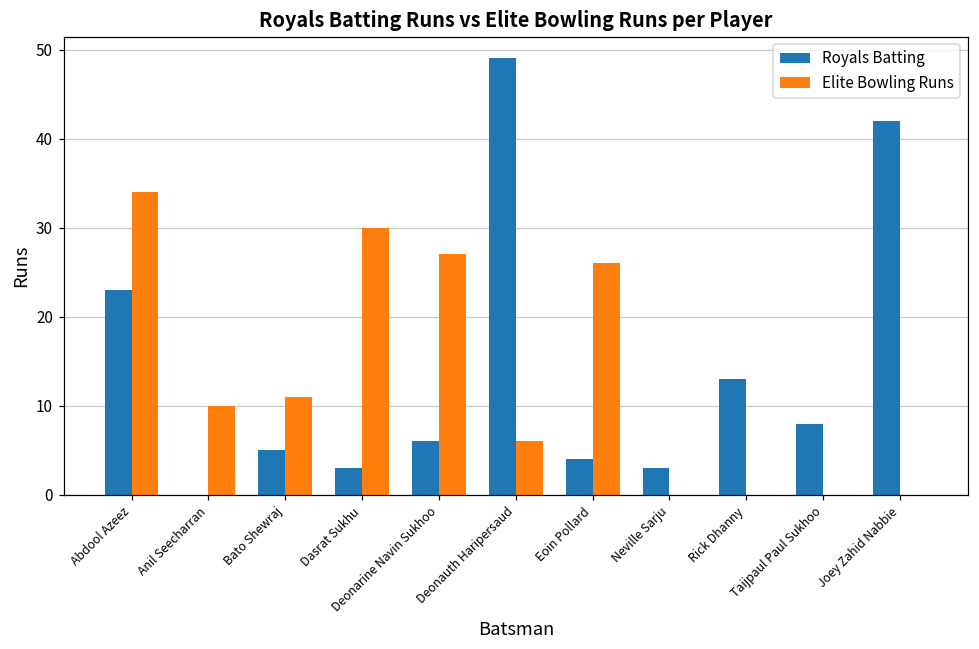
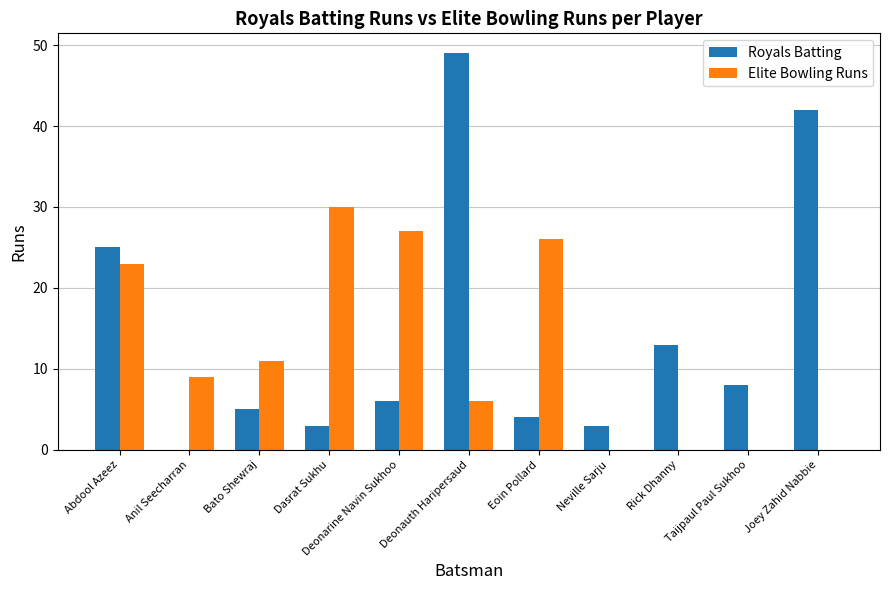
Royals Batting, Abdool Azeez: 23 -> 25
Elite Bowling Runs, Abdool Azeez: 34 -> 23
Elite Bowling Runs, Anil Seecharran: 10 -> 9
